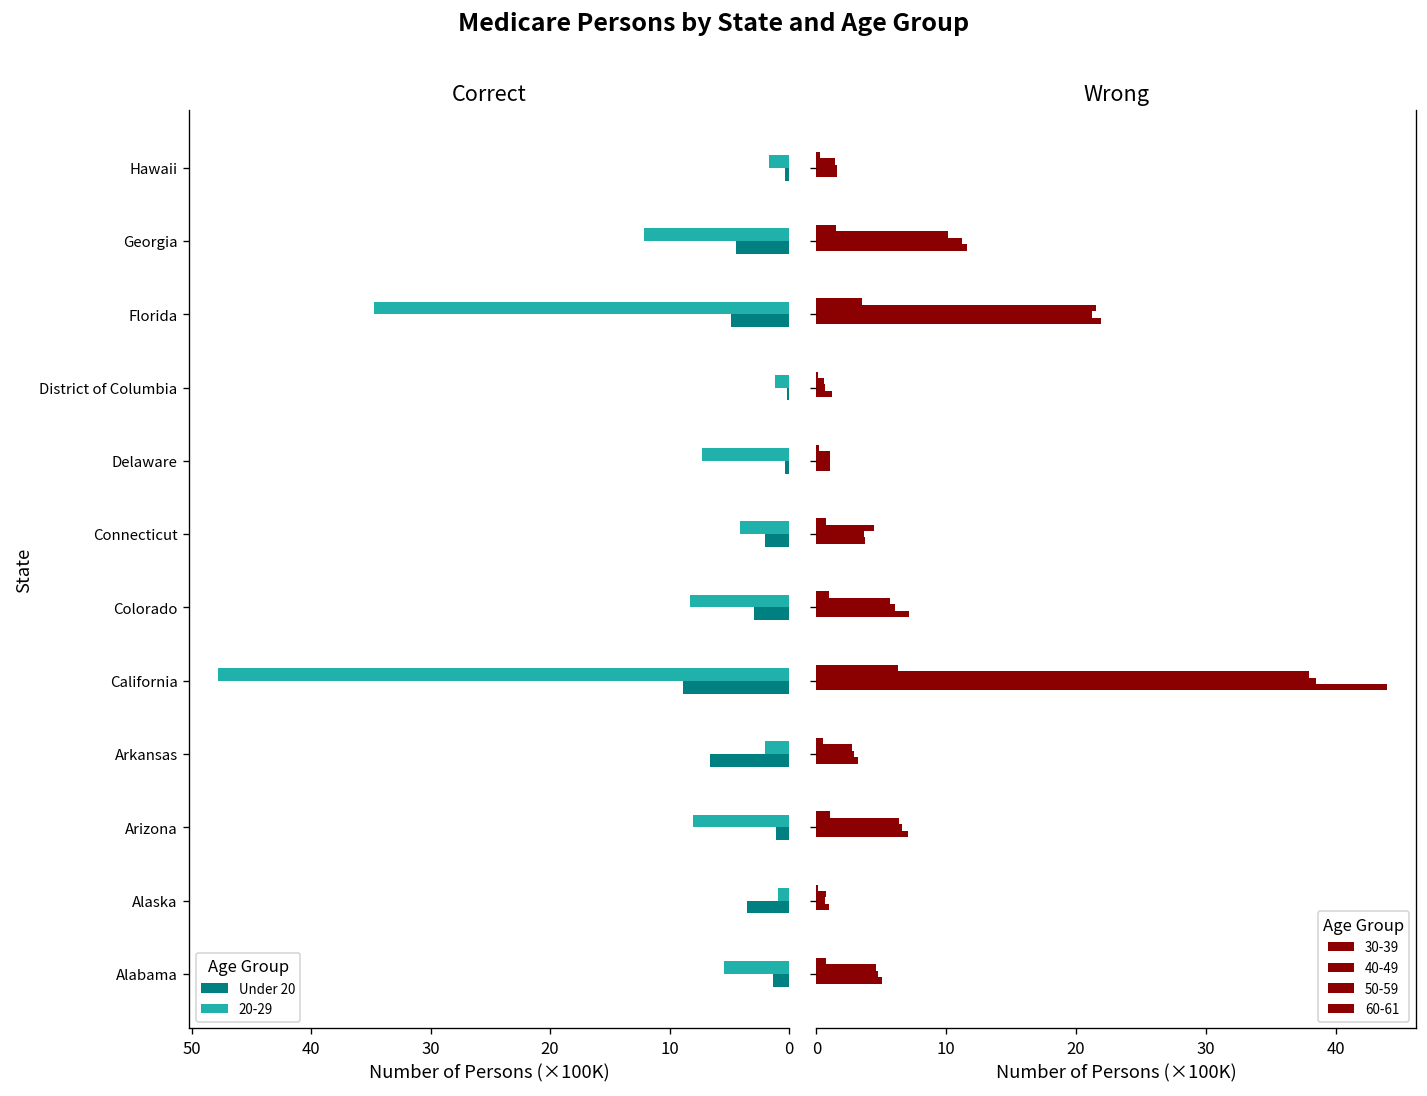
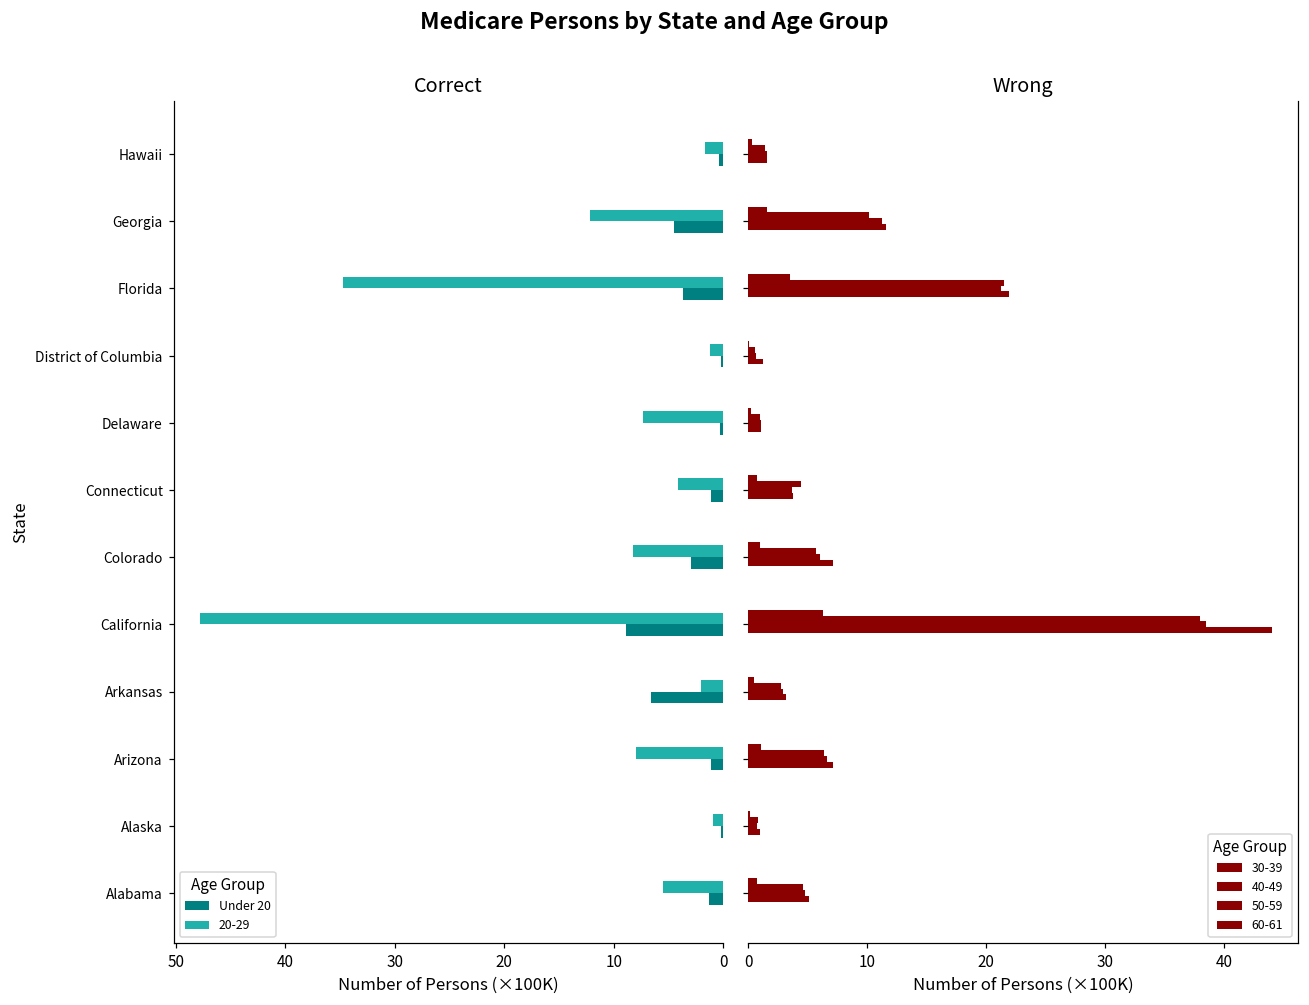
Correct, Under 20, Florida: 5 -> 4
Correct, Under 20, Connecticut: 2 -> 1
Correct, Under 20, Alaska: 4 -> 0
